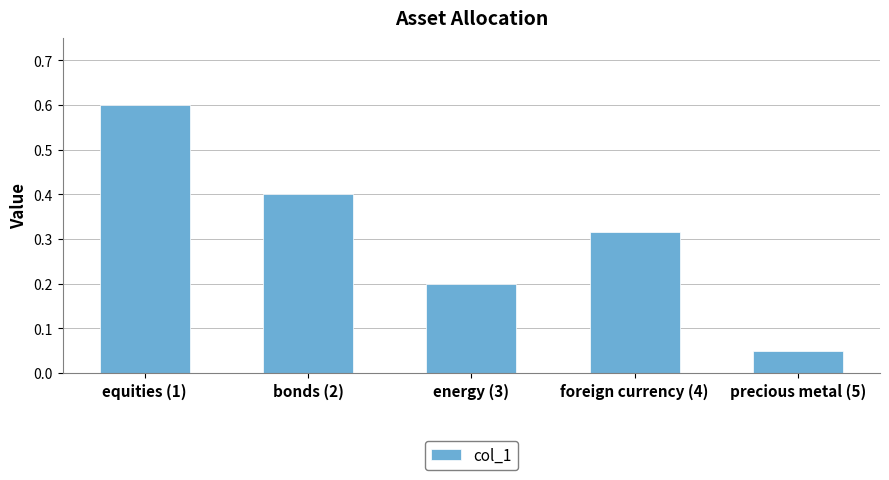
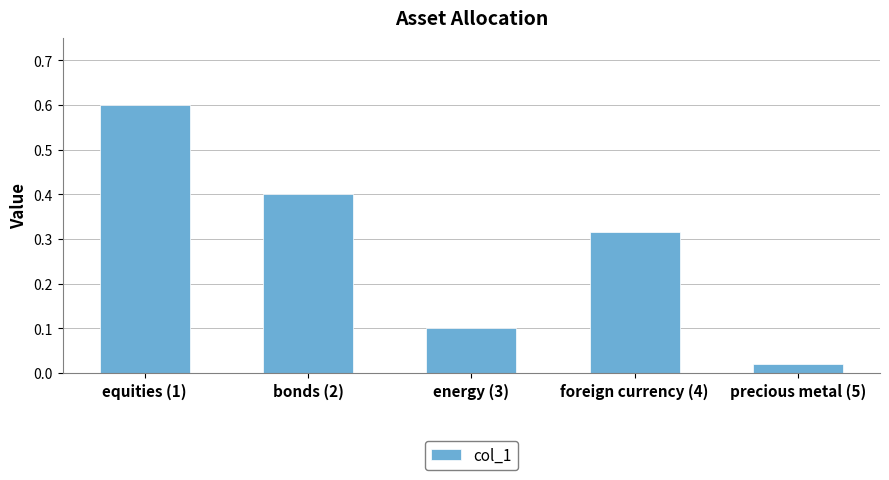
energy (3): 0.2 -> 0.1
precious metal (5): 0.05 -> 0.02
